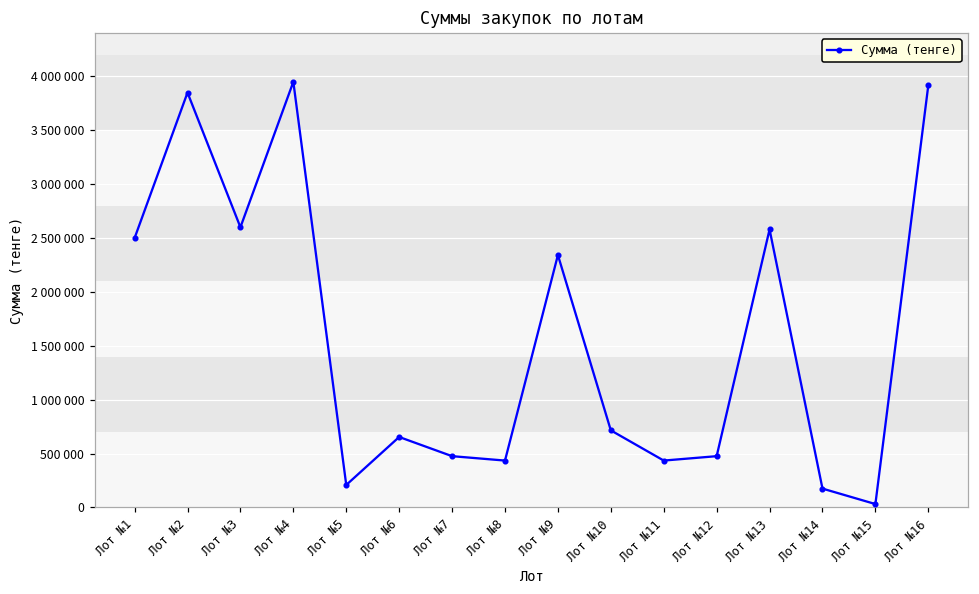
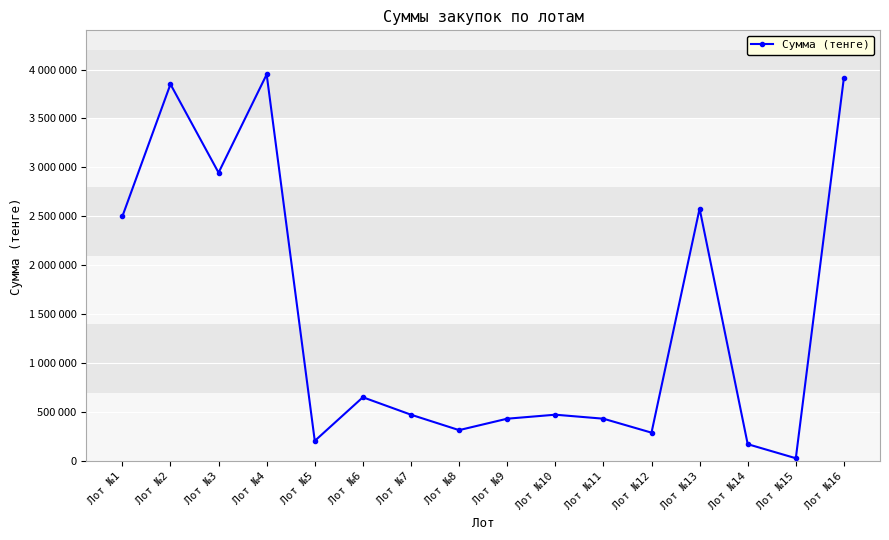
Лот №3: 2600000 -> 2900000
Лот №8: 400000 -> 300000
Лот №9: 2300000 -> 400000
Лот №10: 700000 -> 500000
Лот №12: 500000 -> 300000
